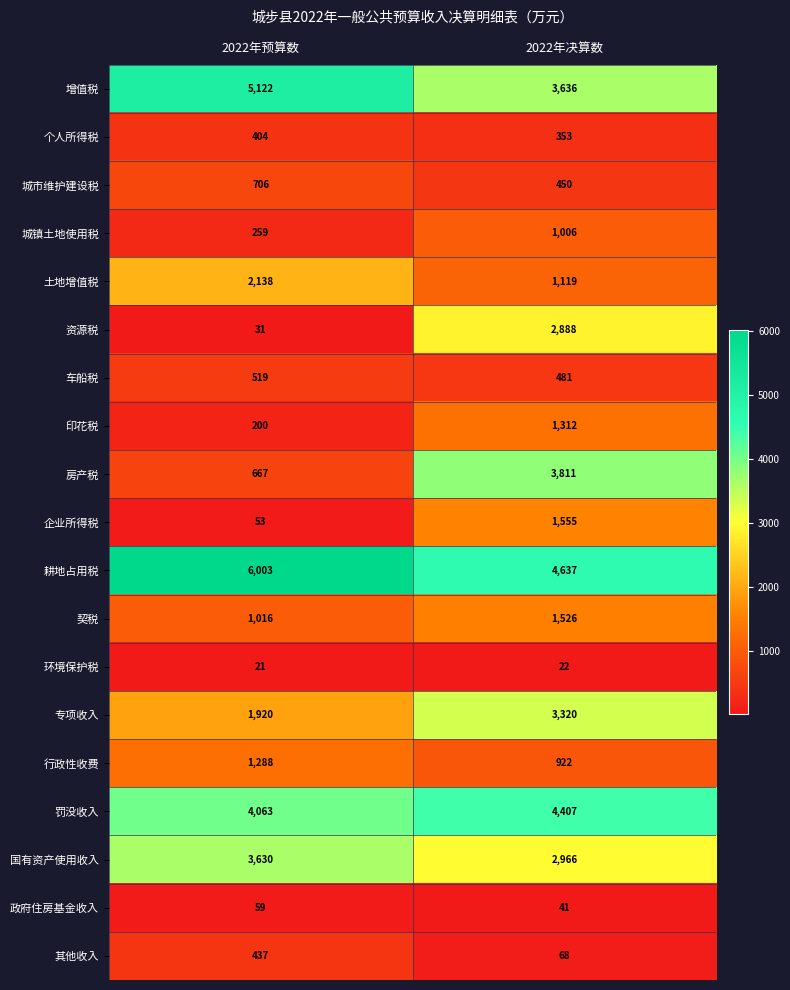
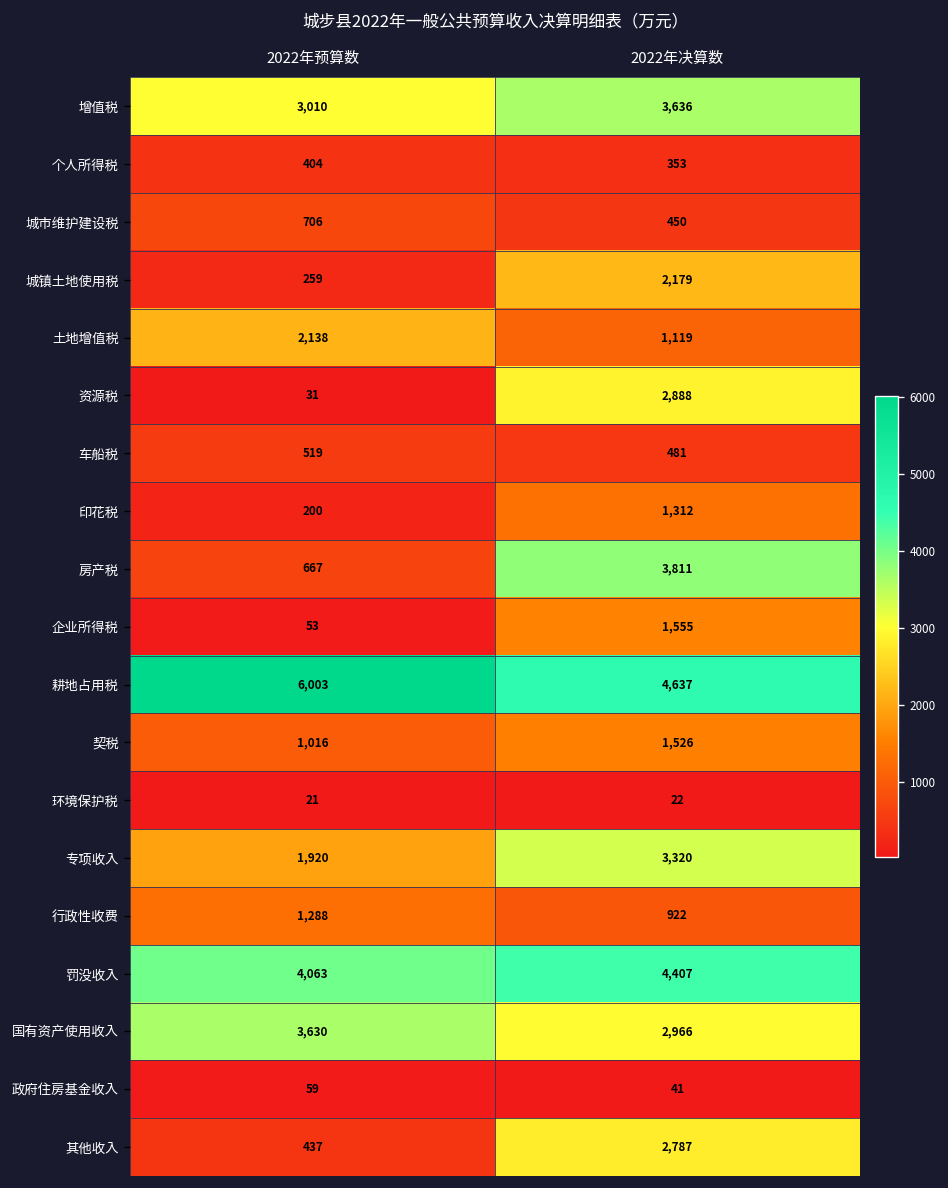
增值税, 2022年预算数: 5,122 -> 3,010
城镇土地使用税, 2022年决算数: 1,006 -> 2,179
其他收入, 2022年决算数: 68 -> 2,787
